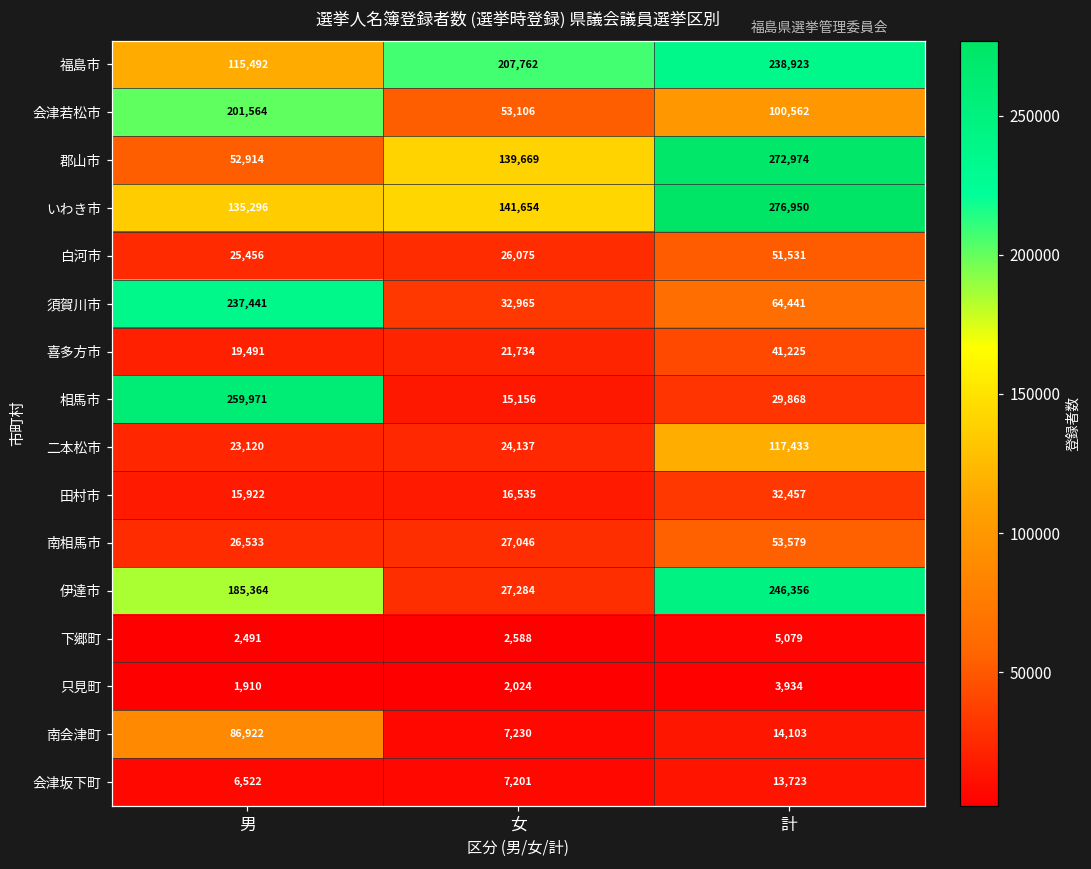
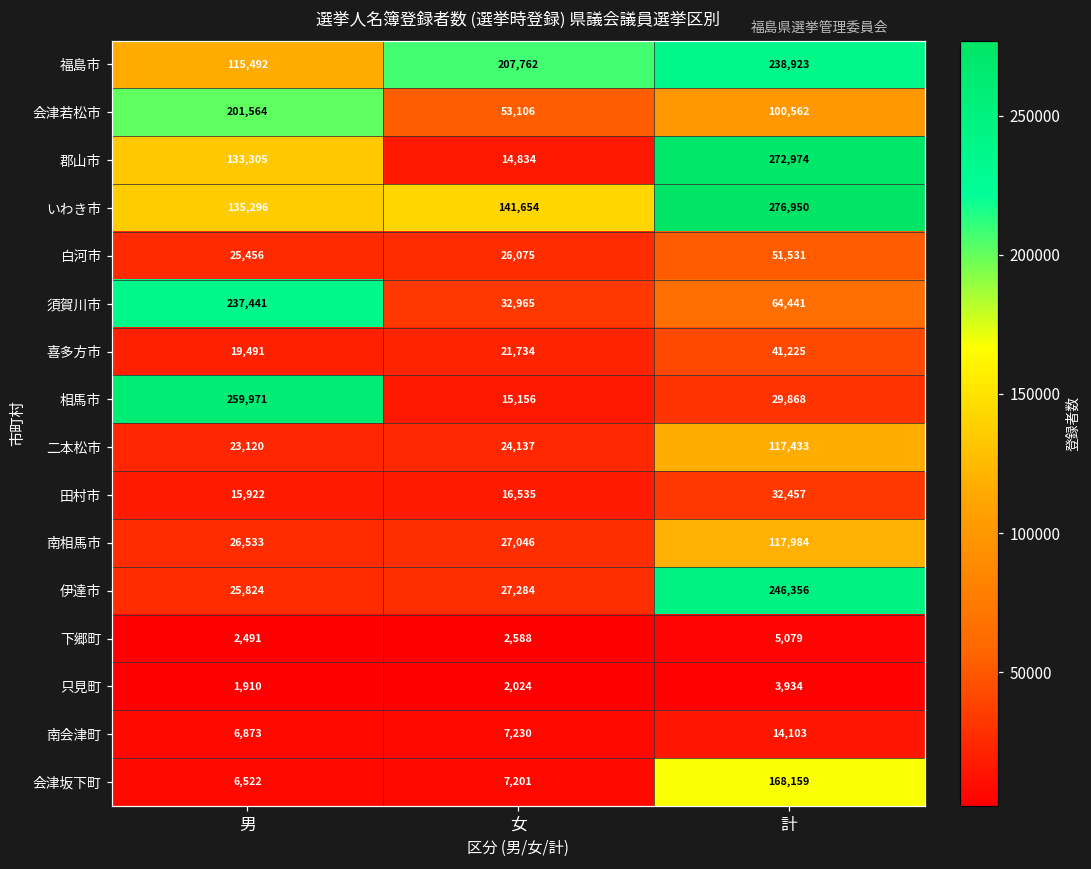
郡山市, 男: 52,914 -> 133,305
郡山市, 女: 139,669 -> 14,834
南相馬市, 計: 53,579 -> 117,984
伊達市, 男: 185,364 -> 25,824
南会津町, 男: 86,922 -> 6,873
会津坂下町, 計: 13,723 -> 168,159
